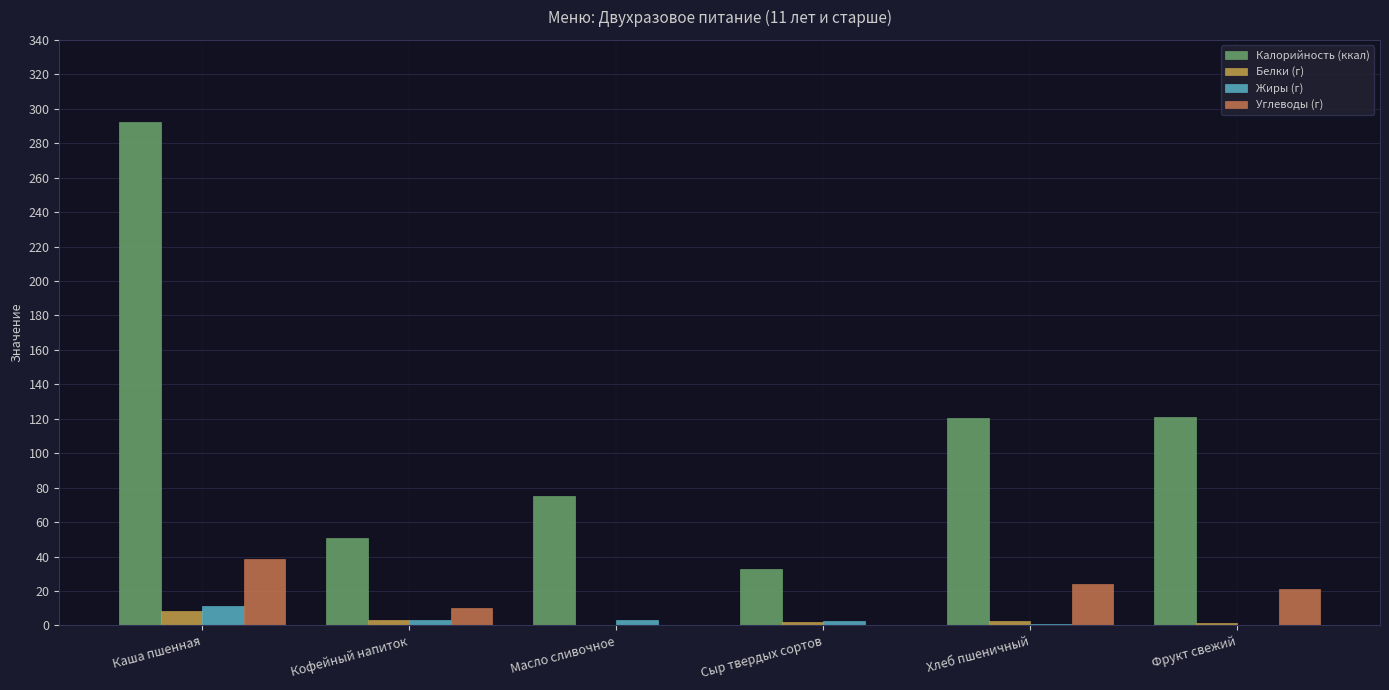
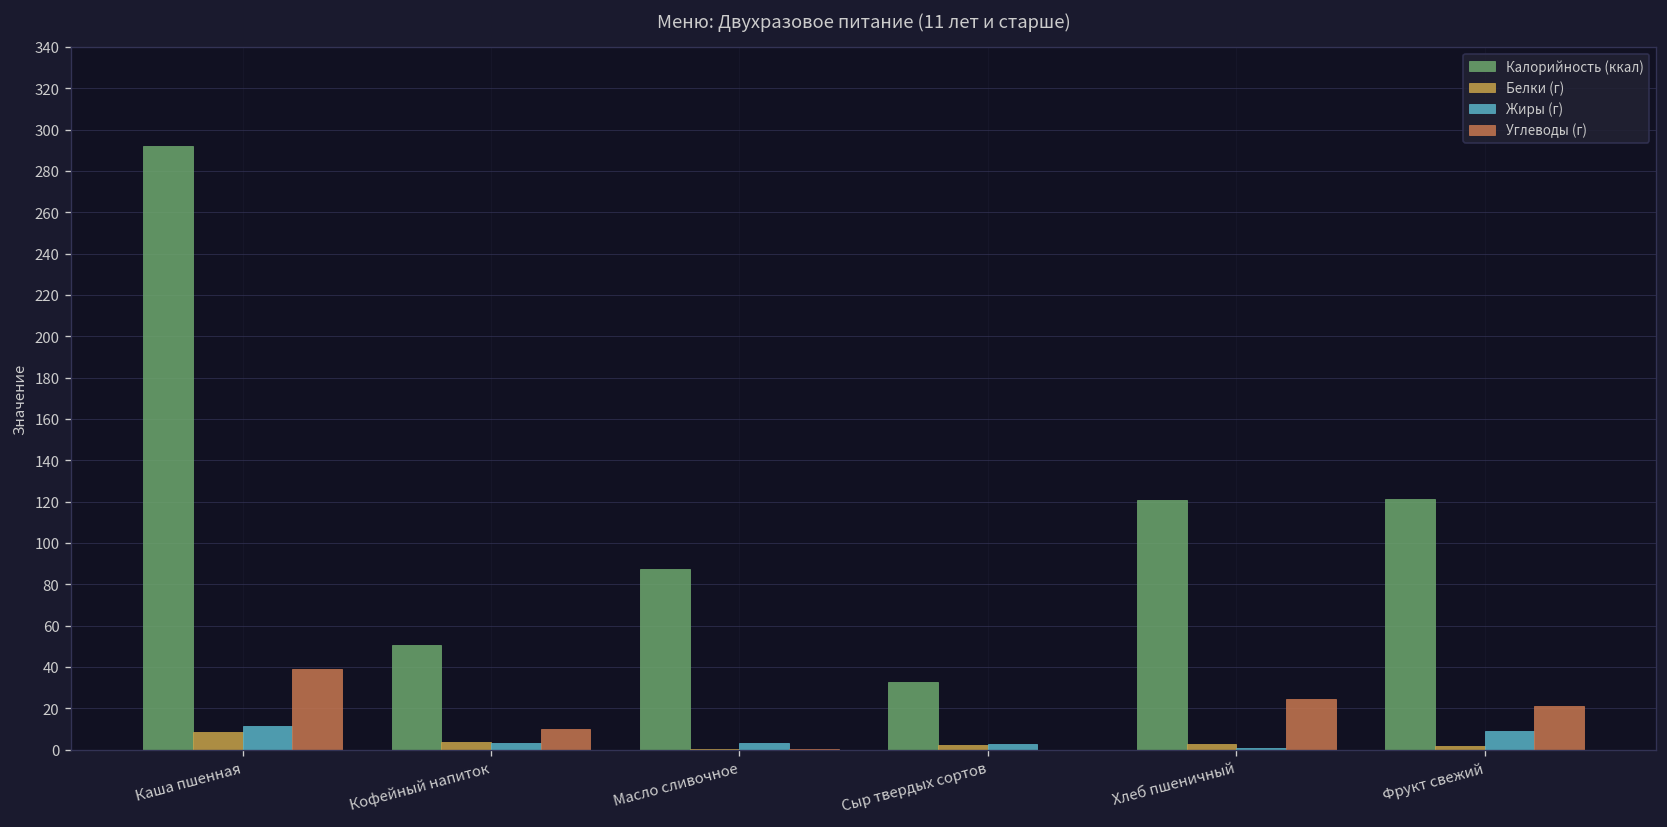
Калорийность (ккал), Масло сливочное: 75 -> 87
Жиры (г), Фрукт свежий: 1 -> 9
